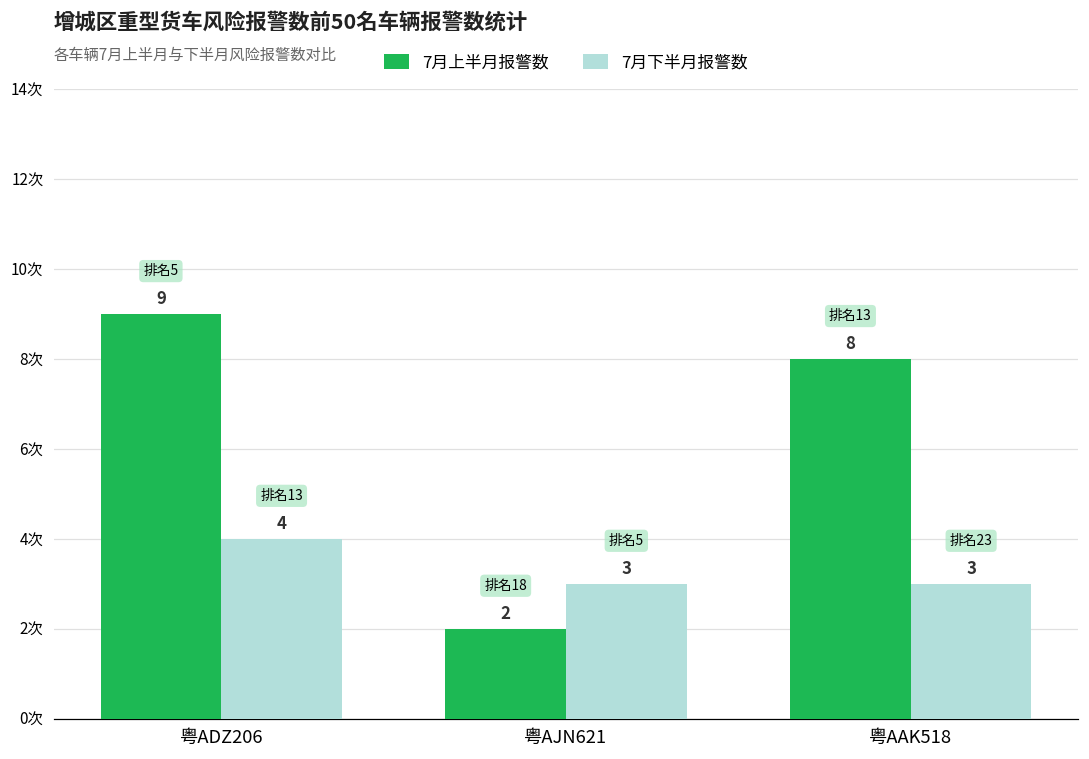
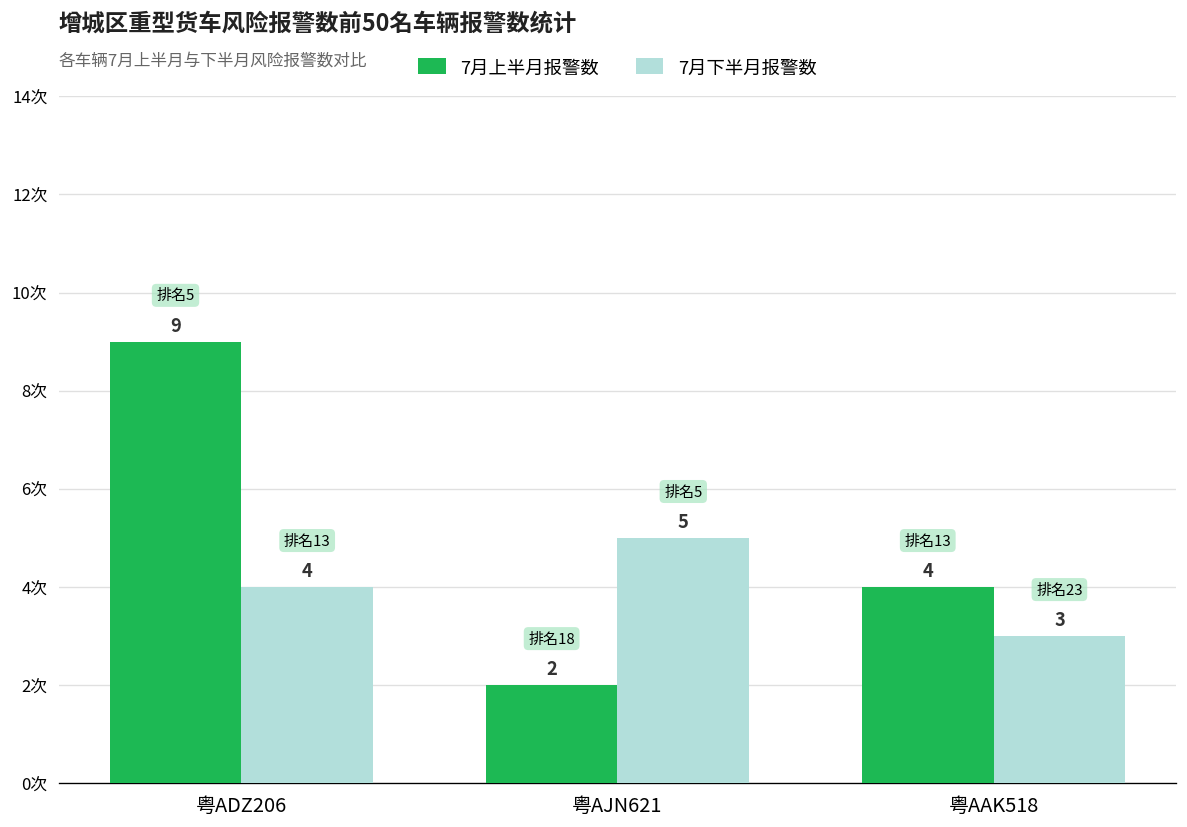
7月下半月报警数, 粤AJN621: 3 -> 5
7月上半月报警数, 粤AAK518: 8 -> 4
